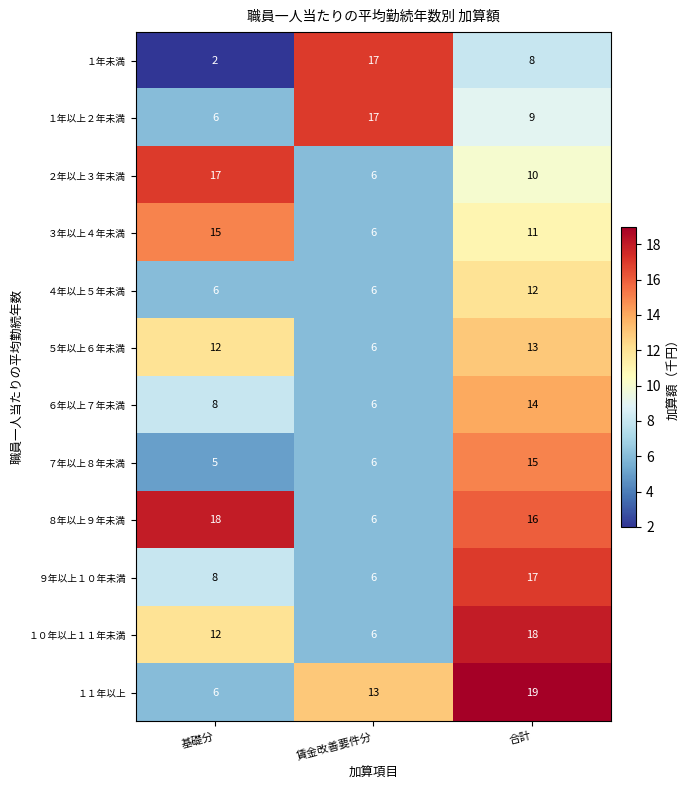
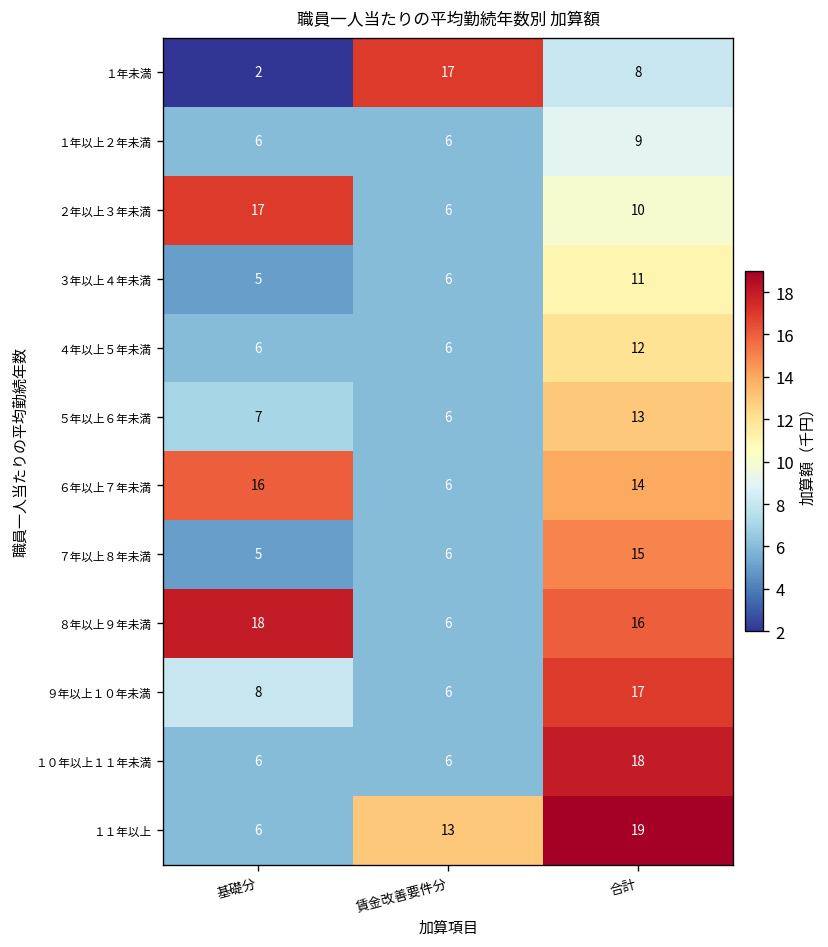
１年以上２年未満, 賃金改善要件分: 17 -> 6
３年以上４年未満, 基礎分: 15 -> 5
５年以上６年未満, 基礎分: 12 -> 7
６年以上７年未満, 基礎分: 8 -> 16
１０年以上１１年未満, 基礎分: 12 -> 6
